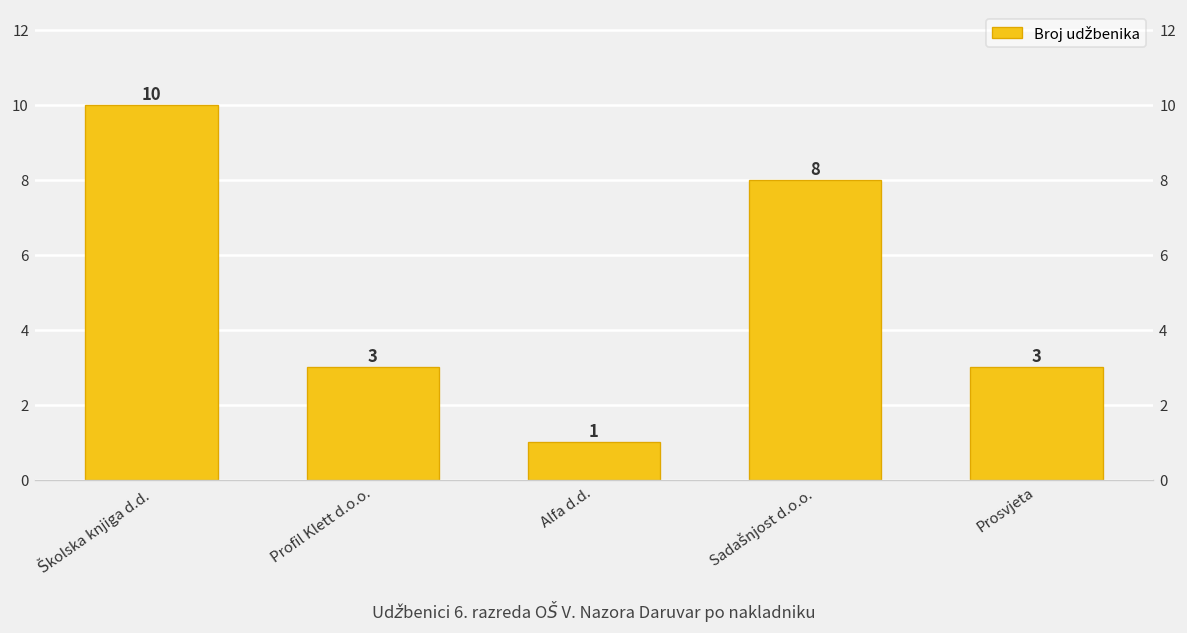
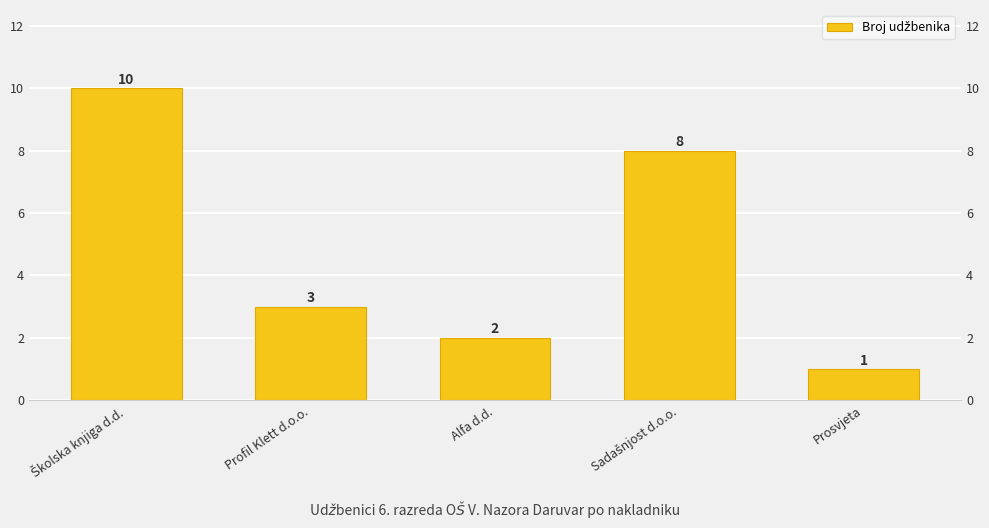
Alfa d.d.: 1 -> 2
Prosvjeta: 3 -> 1
